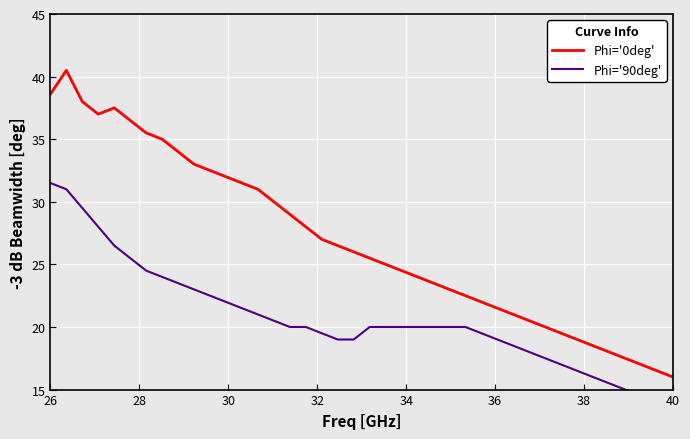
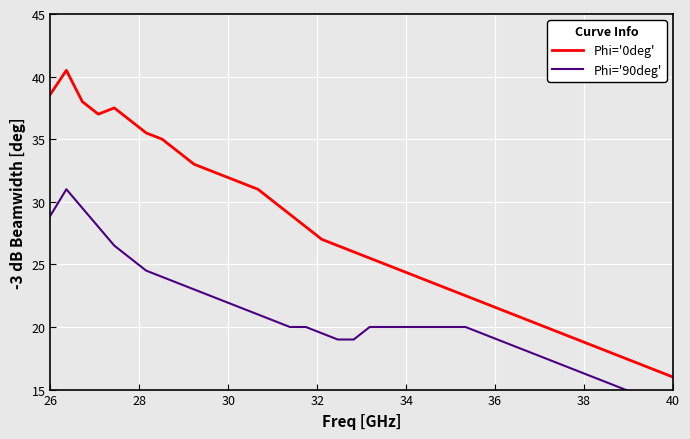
Phi='90deg', 26: 31.5 -> 28.9
